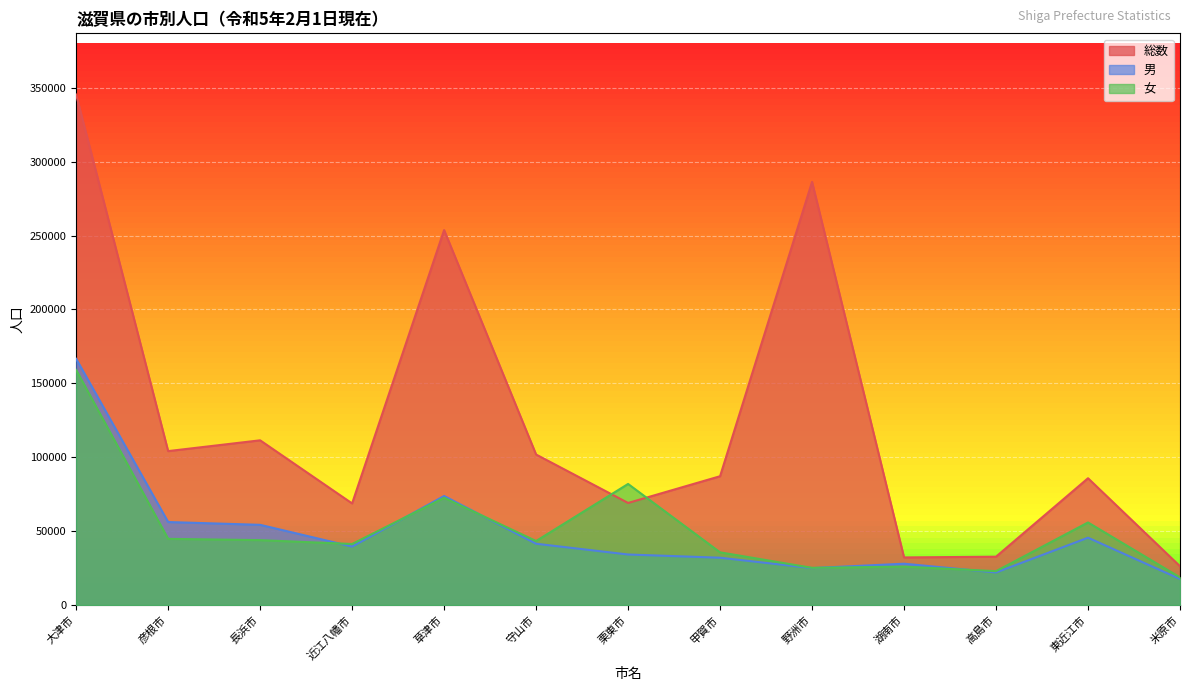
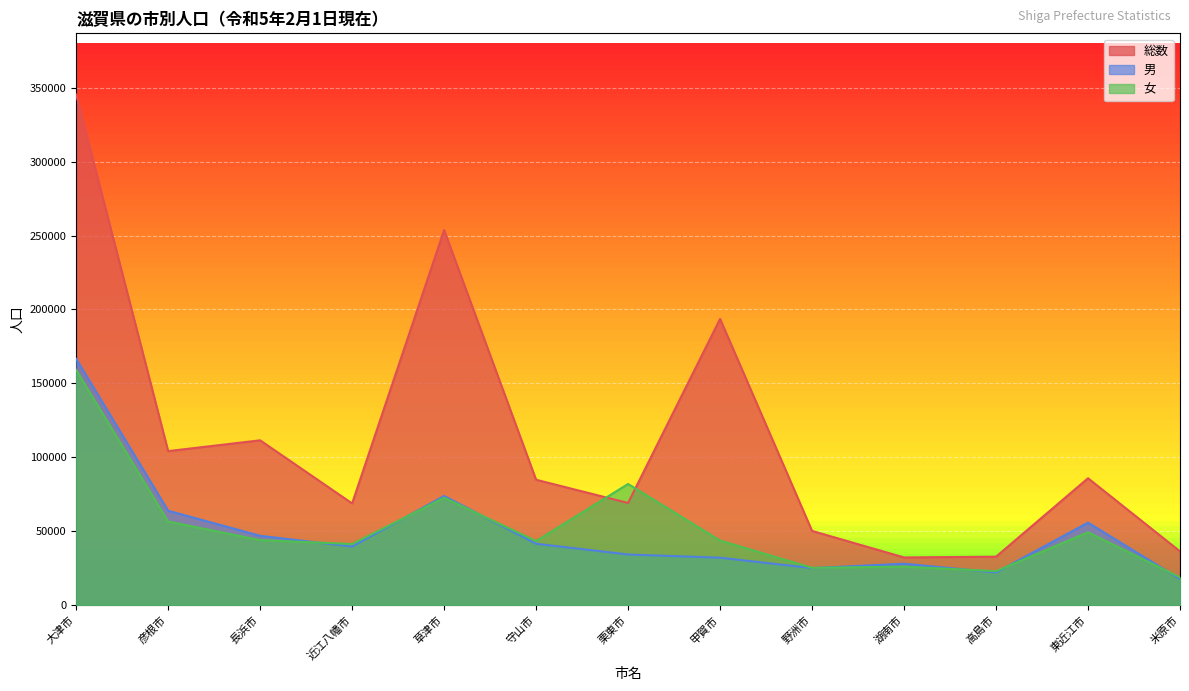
男, 彦根市: 56000 -> 64000
女, 彦根市: 45000 -> 57000
男, 長浜市: 54000 -> 47000
総数, 守山市: 102000 -> 85000
総数, 甲賀市: 87000 -> 194000
女, 甲賀市: 36000 -> 44000
総数, 野洲市: 286000 -> 50000
男, 東近江市: 46000 -> 56000
女, 東近江市: 56000 -> 49000
総数, 米原市: 26000 -> 36000
